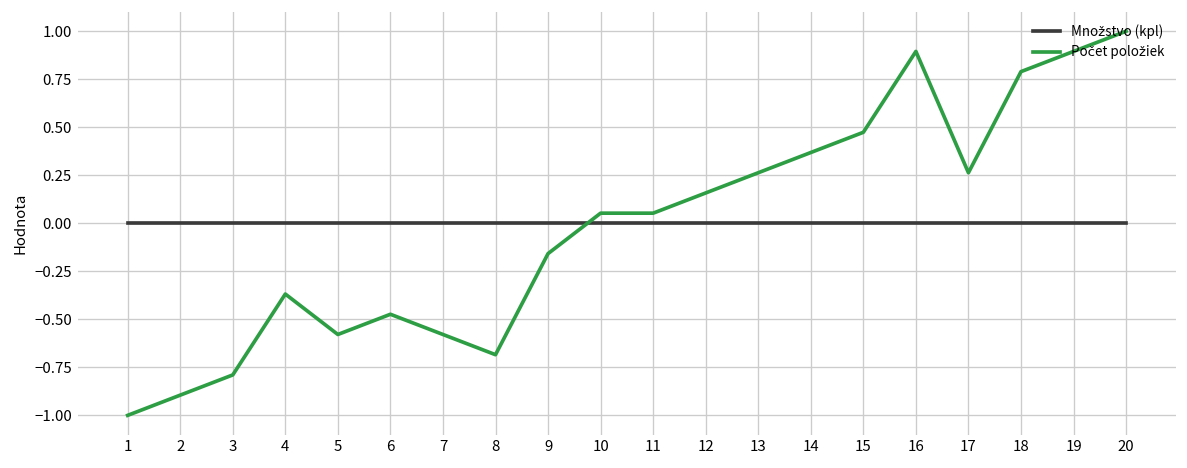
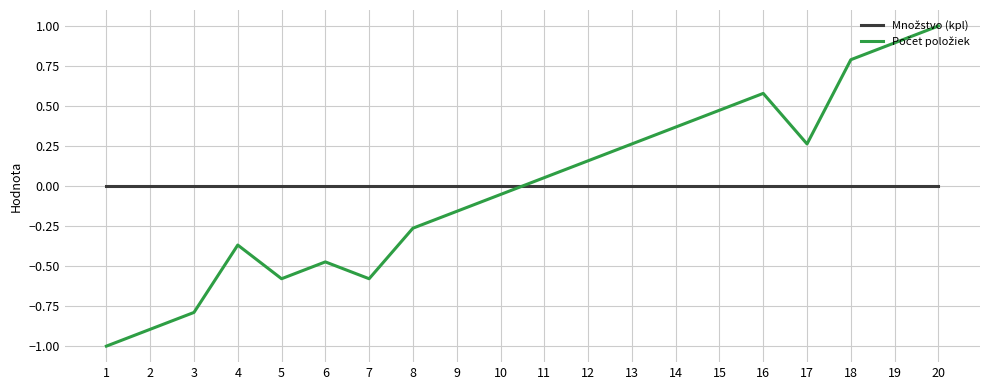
Počet položiek, 8: -0.68 -> -0.26
Počet položiek, 10: 0.05 -> -0.05
Počet položiek, 16: 0.89 -> 0.58
